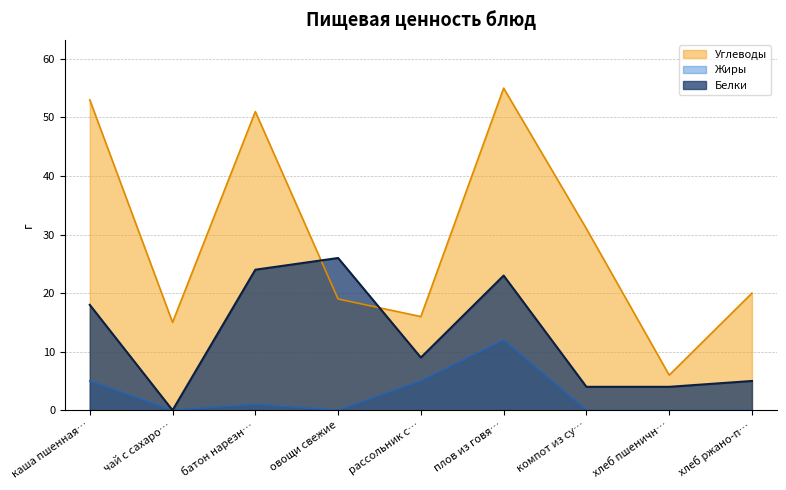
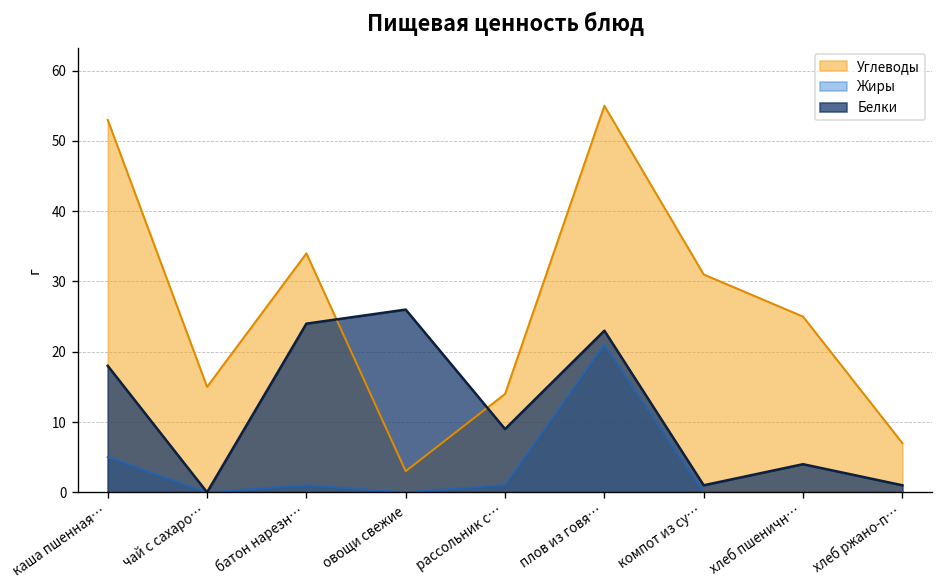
Углеводы, батон нарезн…: 51 -> 34
Углеводы, овощи свежие: 19 -> 3
Углеводы, рассольник с…: 16 -> 14
Жиры, рассольник с…: 5 -> 1
Жиры, плов из говя…: 12 -> 21
Белки, компот из су…: 4 -> 1
Углеводы, хлеб пшеничн…: 6 -> 25
Углеводы, хлеб ржано-п…: 20 -> 7
Белки, хлеб ржано-п…: 5 -> 1
